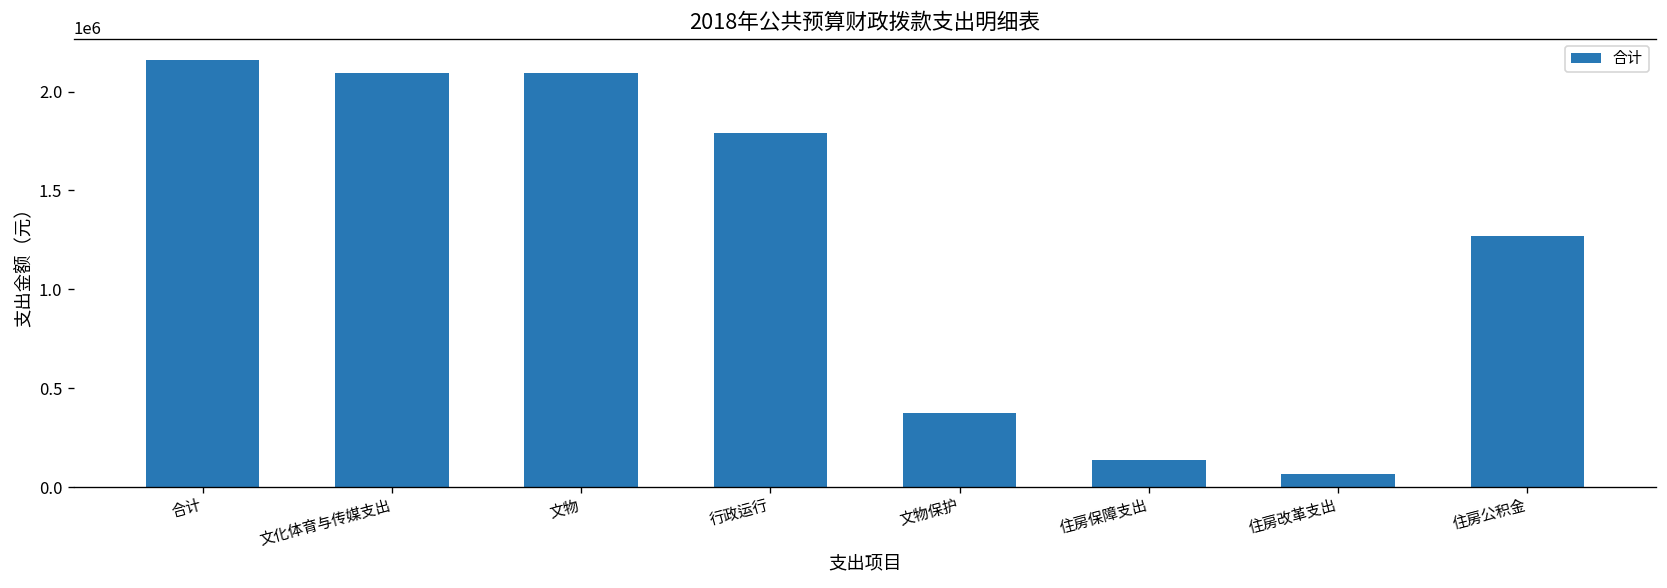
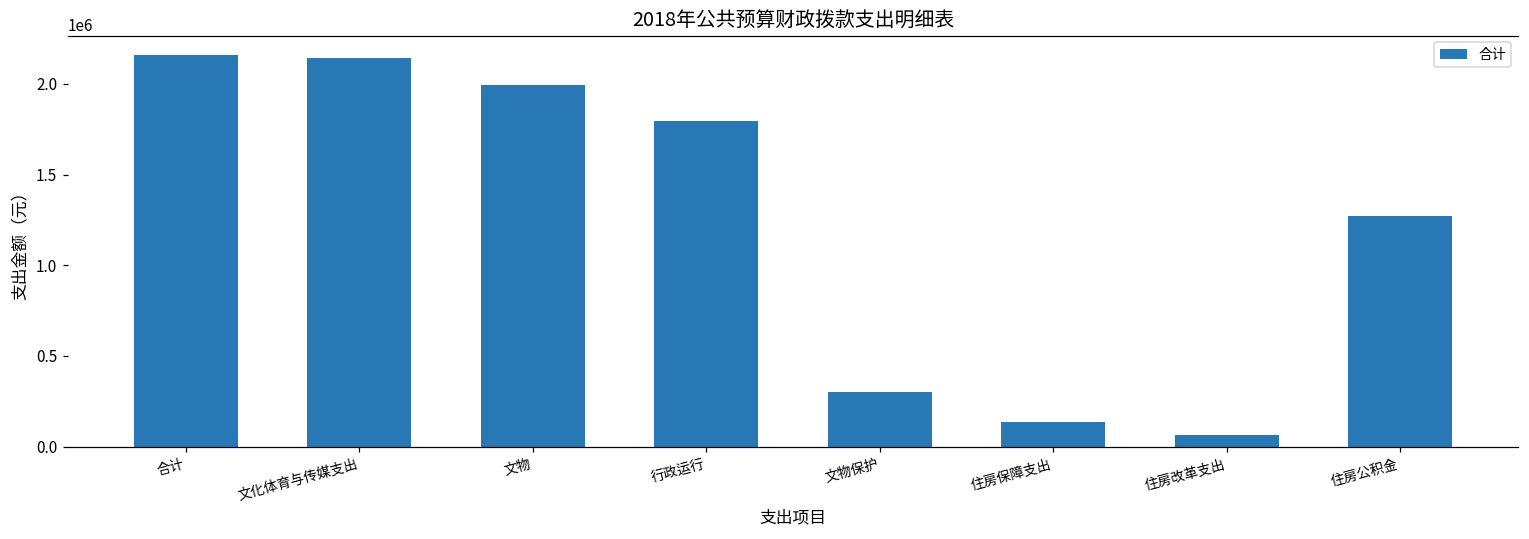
文化体育与传媒支出: 2090000 -> 2140000
文物: 2090000 -> 2000000
文物保护: 380000 -> 300000
